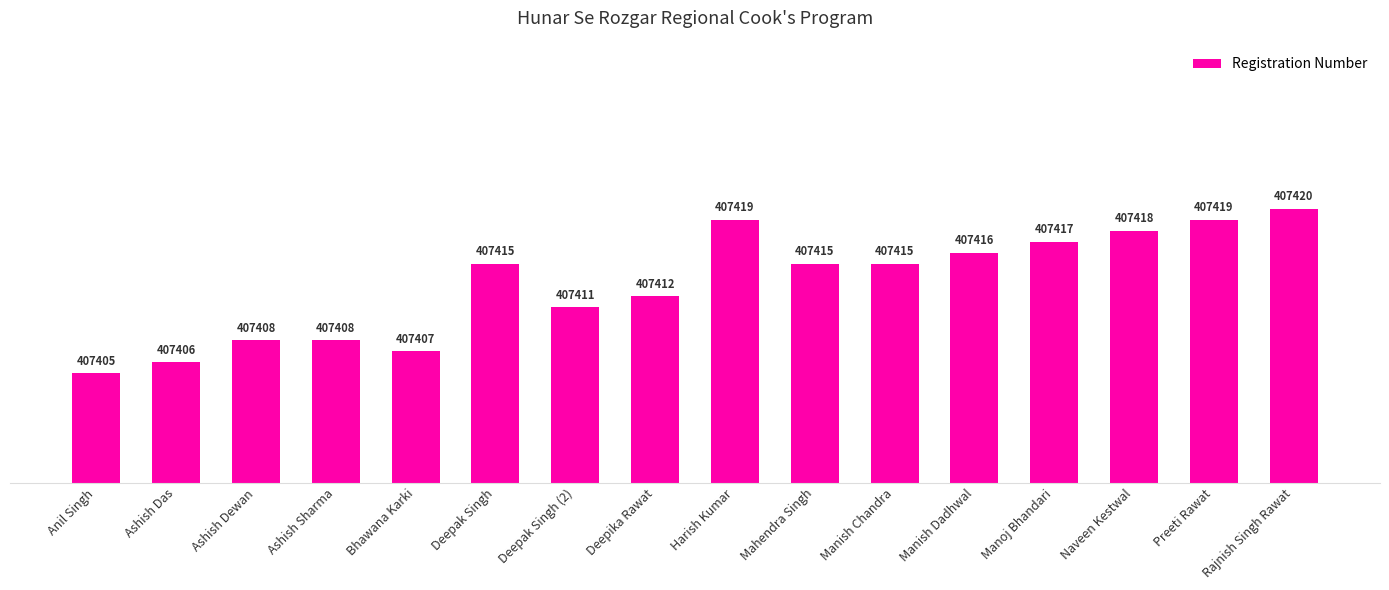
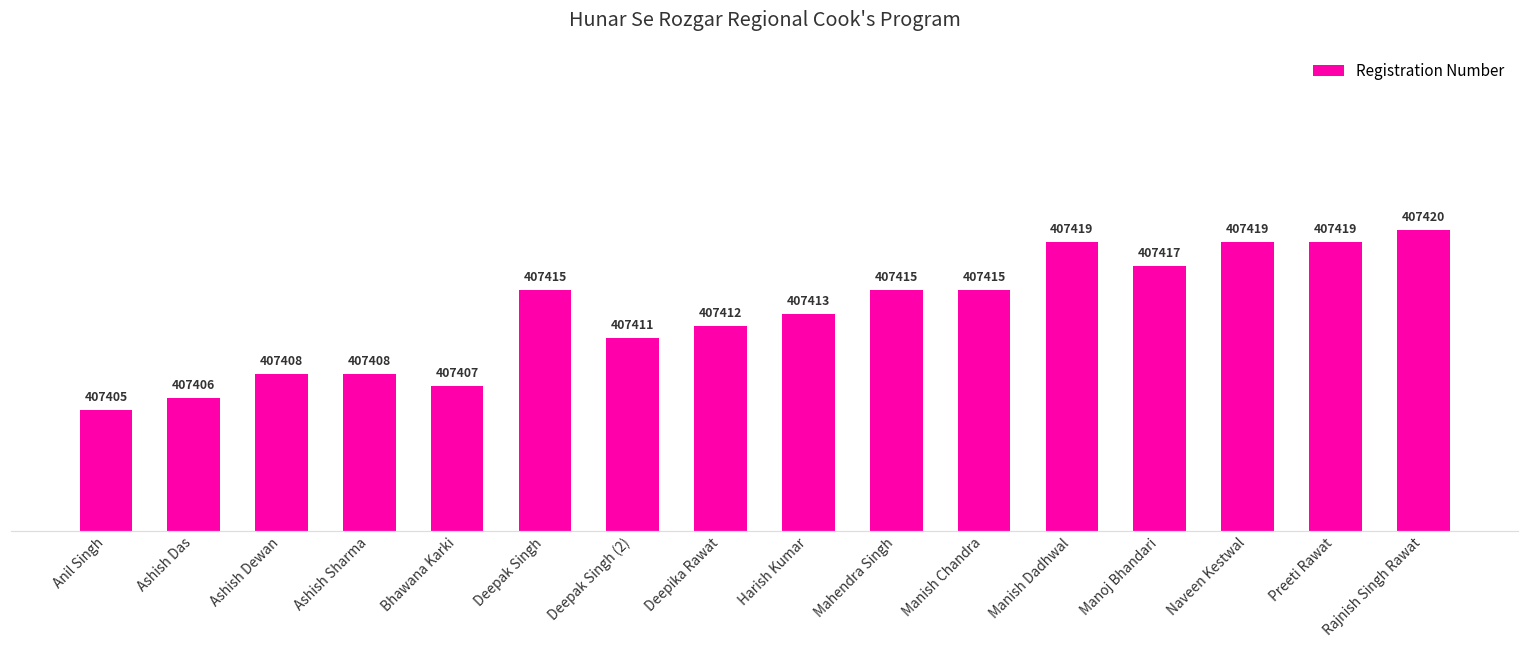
Harish Kumar: 407419 -> 407413
Manish Dadhwal: 407416 -> 407419
Naveen Kestwal: 407418 -> 407419
